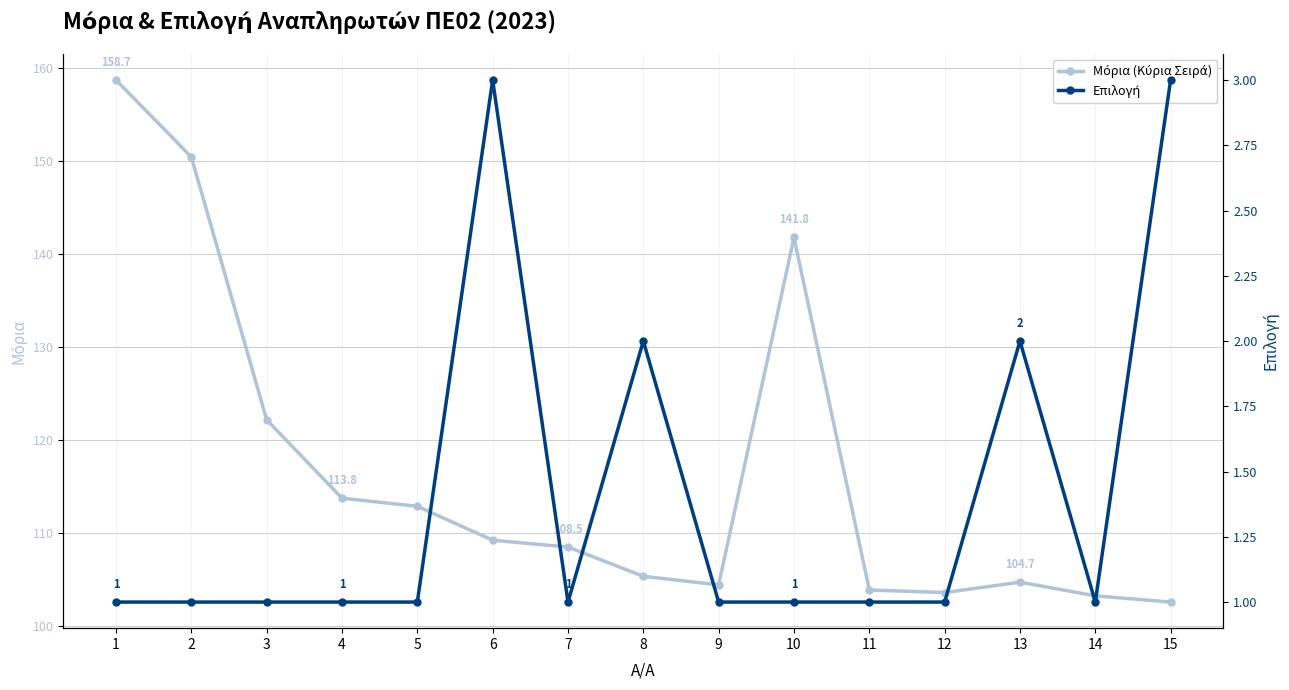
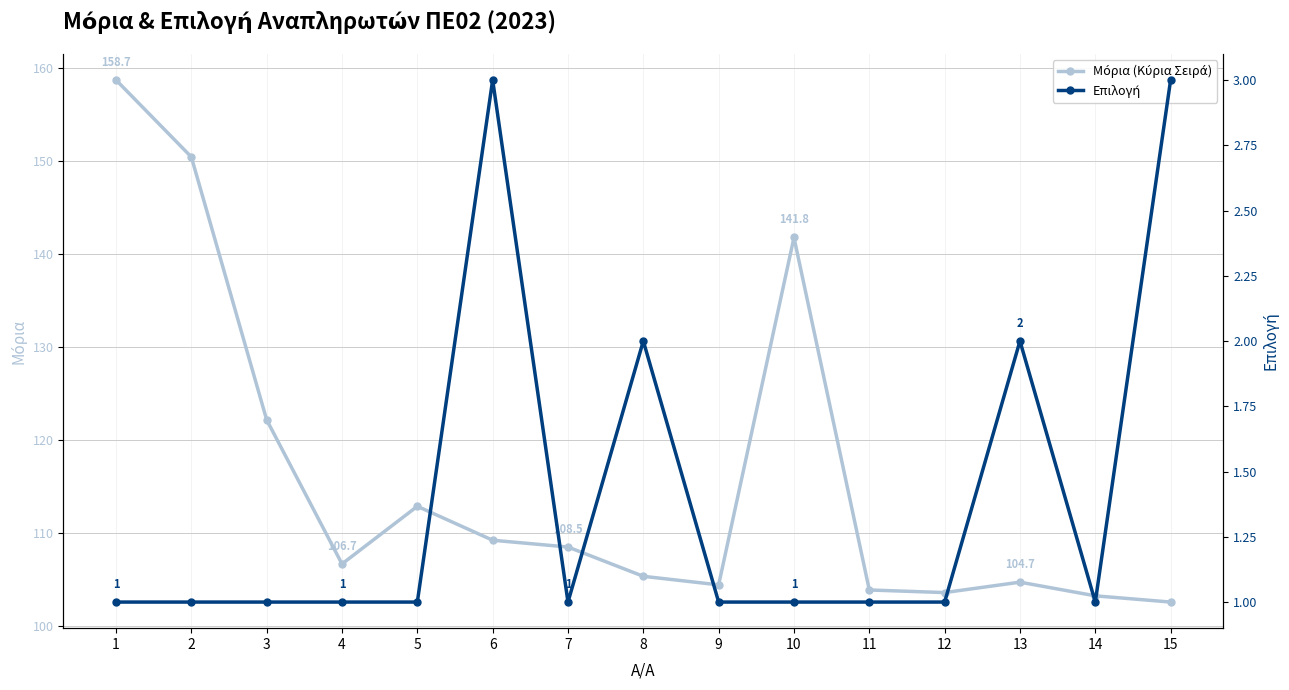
Μόρια (Κύρια Σειρά), 4: 113.8 -> 106.7
